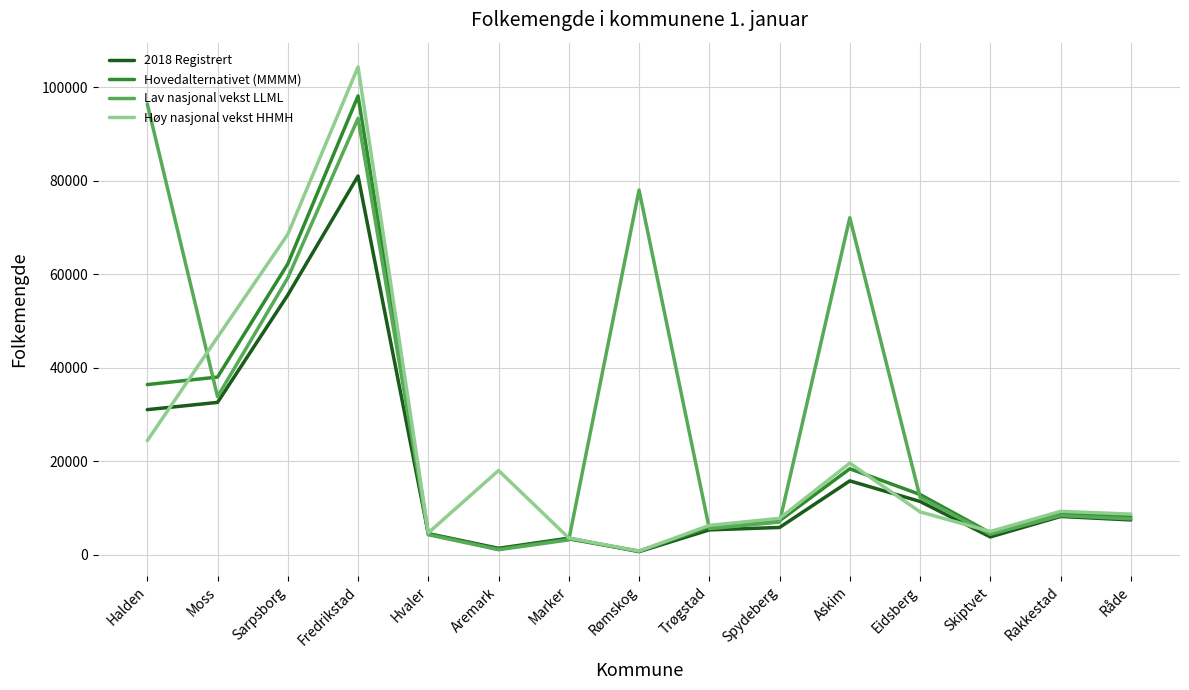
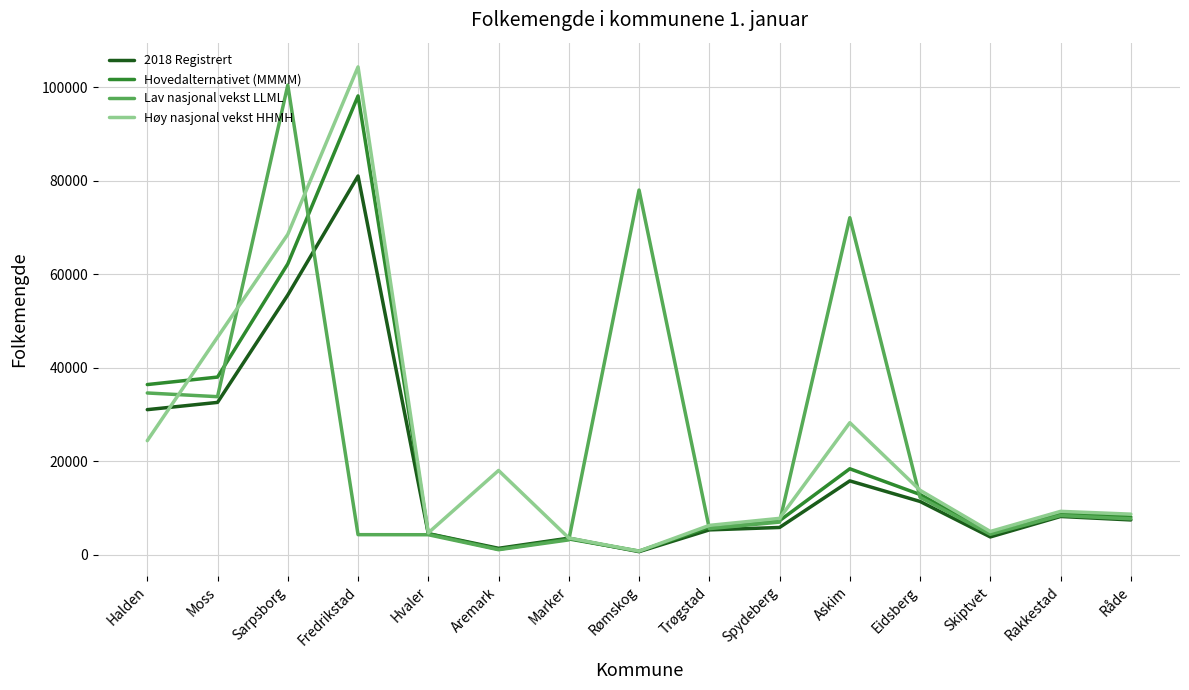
Lav nasjonal vekst LLML, Halden: 96000 -> 35000
Lav nasjonal vekst LLML, Sarpsborg: 59000 -> 100000
Lav nasjonal vekst LLML, Fredrikstad: 93000 -> 4000
Høy nasjonal vekst HHMH, Askim: 20000 -> 28000
Høy nasjonal vekst HHMH, Eidsberg: 9000 -> 14000
